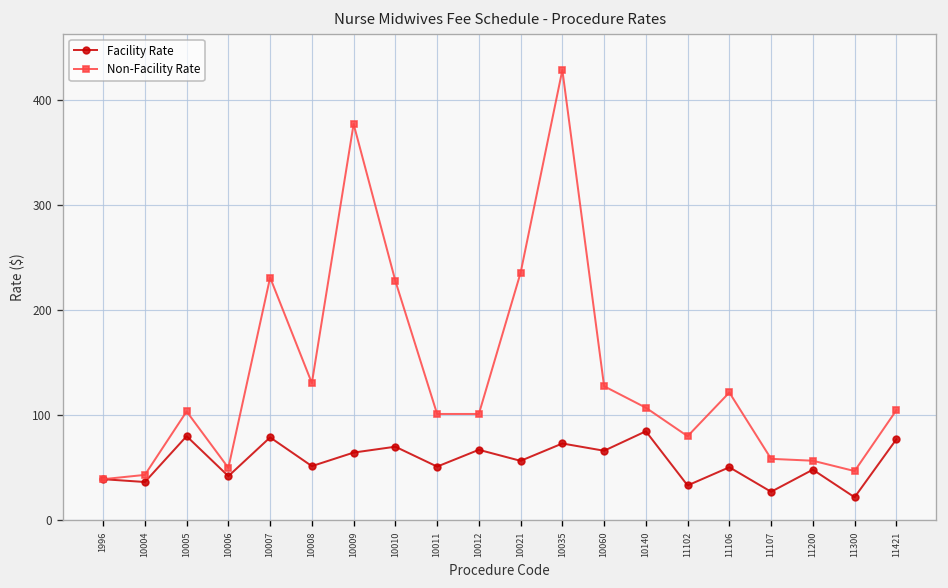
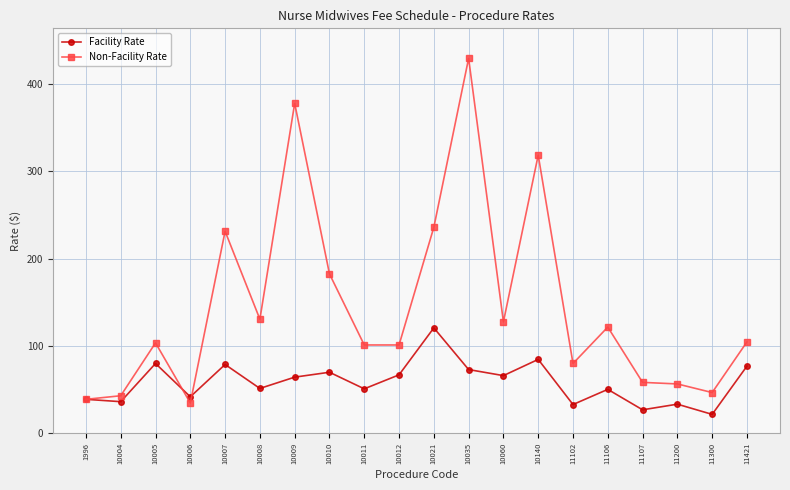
Non-Facility Rate, 10006: 50 -> 30
Non-Facility Rate, 10010: 230 -> 180
Facility Rate, 10021: 60 -> 120
Non-Facility Rate, 10140: 110 -> 320
Facility Rate, 11200: 50 -> 30
